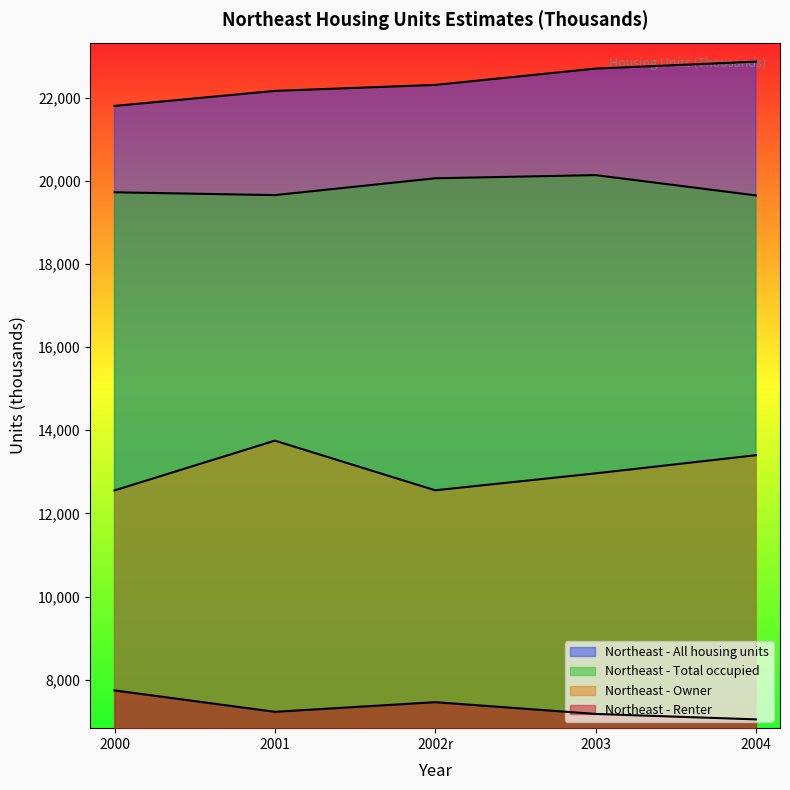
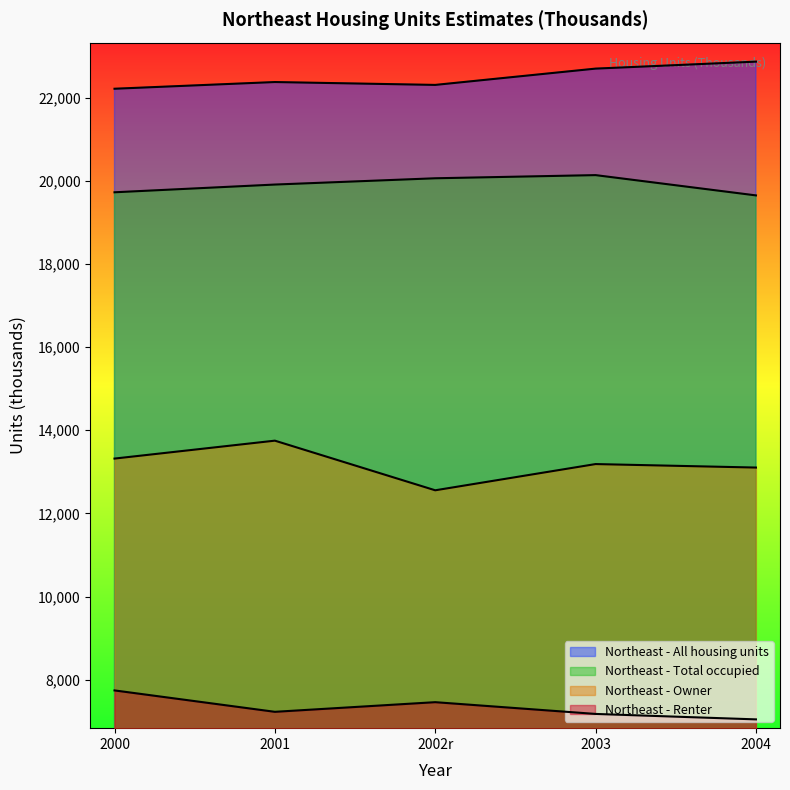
Northeast - All housing units, 2000: 21,800 -> 22,200
Northeast - Owner, 2000: 12,600 -> 13,300
Northeast - All housing units, 2001: 22,200 -> 22,400
Northeast - Total occupied, 2001: 19,700 -> 19,900
Northeast - Owner, 2003: 13,000 -> 13,200
Northeast - Owner, 2004: 13,400 -> 13,100
